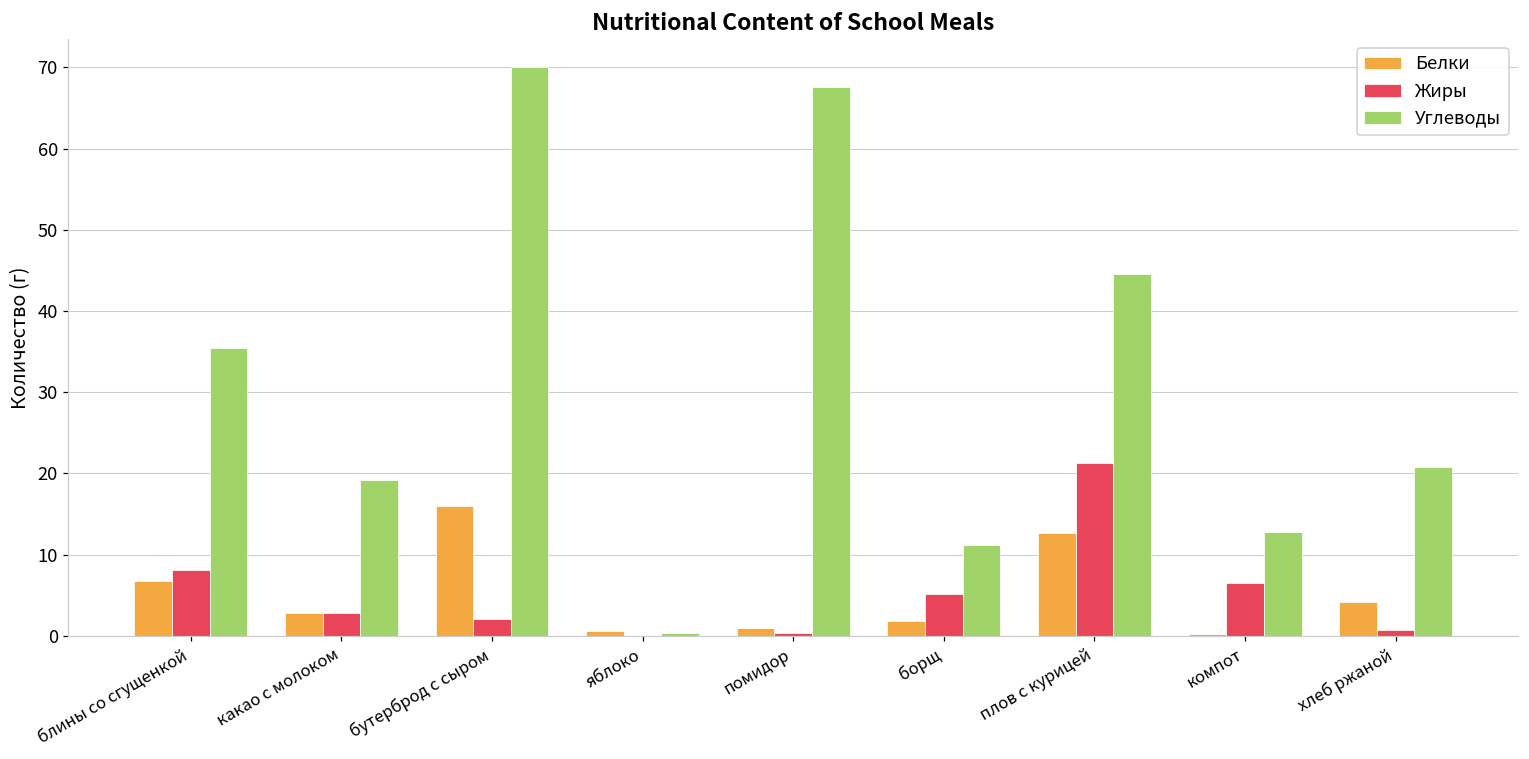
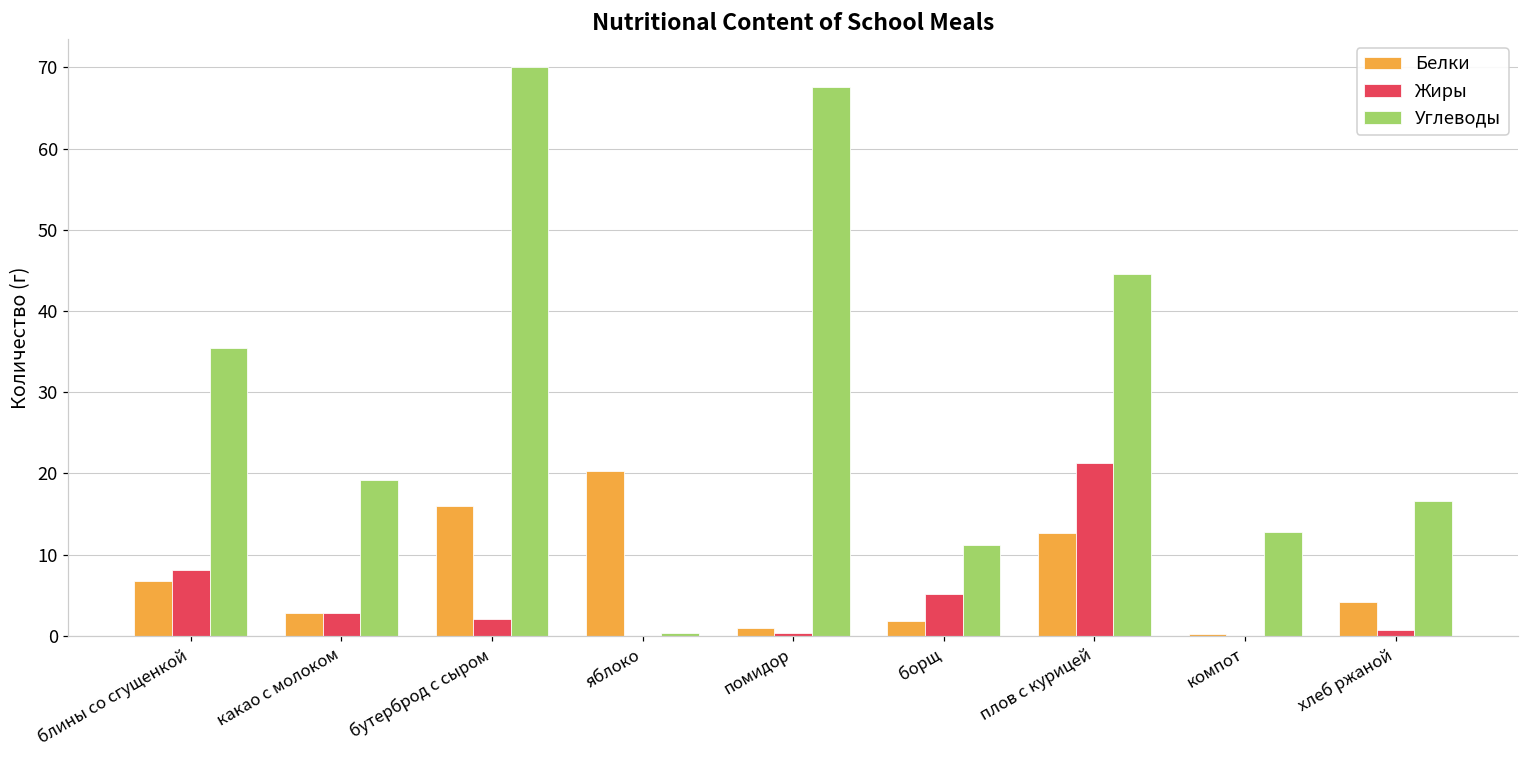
Белки, яблоко: 1 -> 20
Жиры, компот: 7 -> 0
Углеводы, хлеб ржаной: 21 -> 17
